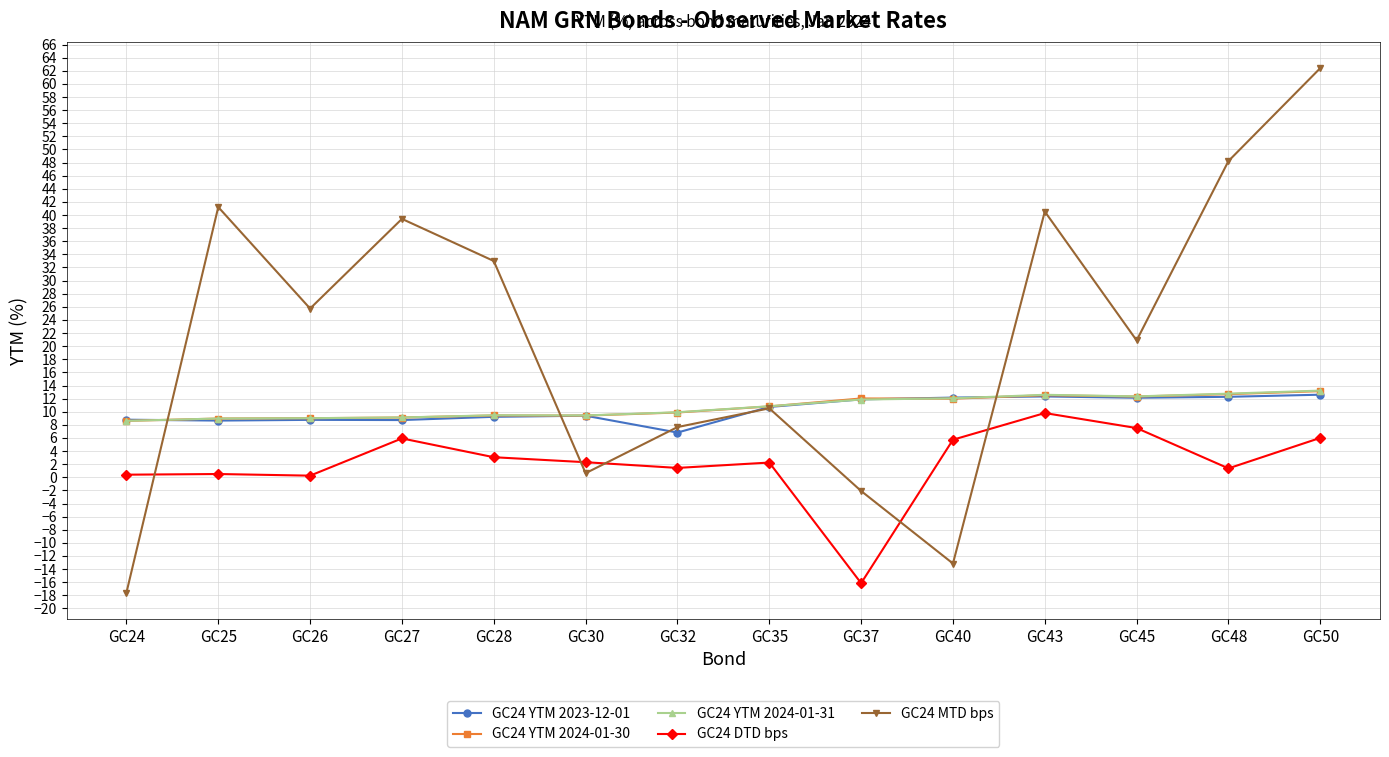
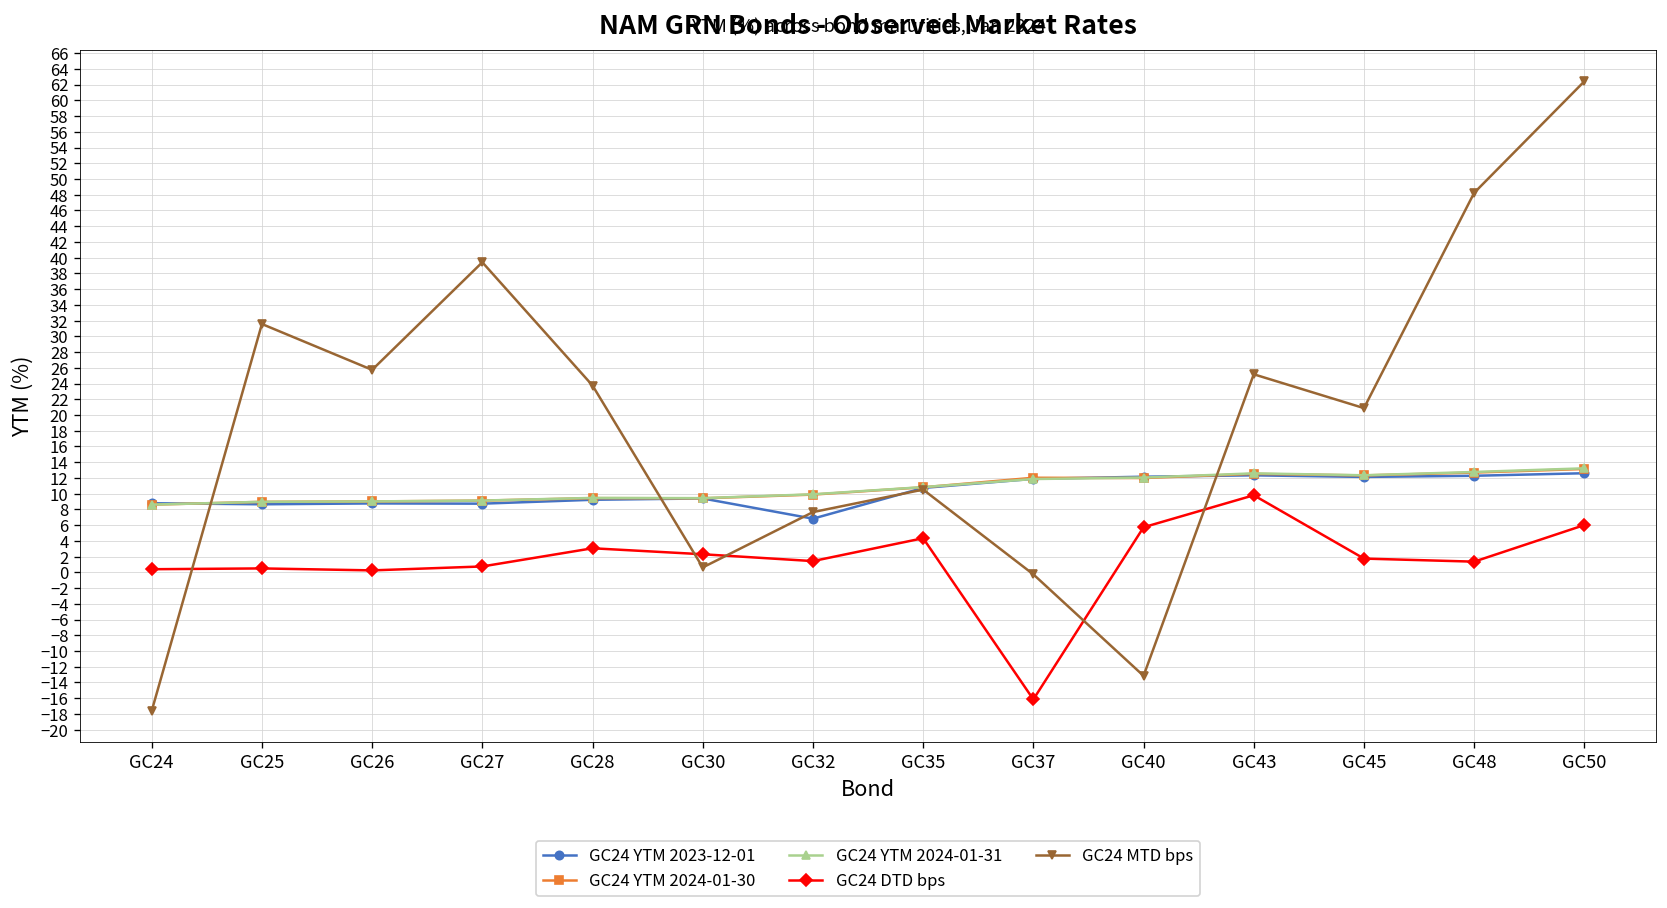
GC24 MTD bps, GC25: 41 -> 32
GC24 DTD bps, GC27: 6 -> 1
GC24 MTD bps, GC28: 33 -> 24
GC24 DTD bps, GC35: 2 -> 4
GC24 MTD bps, GC37: -2 -> 0
GC24 MTD bps, GC43: 41 -> 25
GC24 DTD bps, GC45: 8 -> 2
